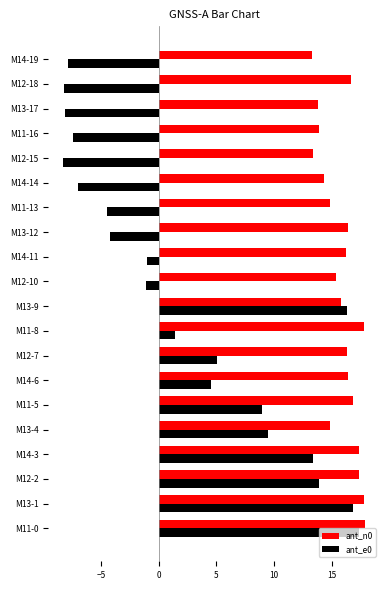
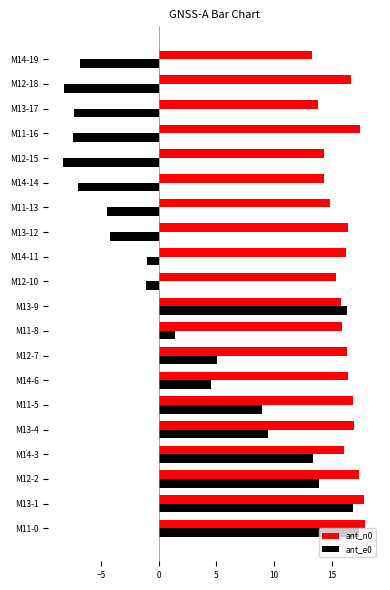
ant_e0, M14-19: -7.9 -> -6.8
ant_e0, M13-17: -8.1 -> -7.3
ant_n0, M11-16: 13.9 -> 17.5
ant_n0, M12-15: 13.4 -> 14.3
ant_n0, M11-8: 17.8 -> 15.9
ant_n0, M13-4: 14.9 -> 16.9
ant_n0, M14-3: 17.3 -> 16.1
